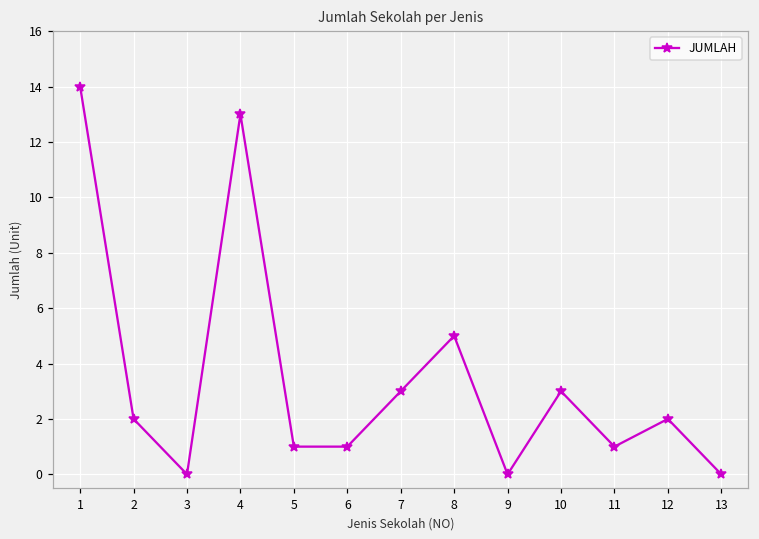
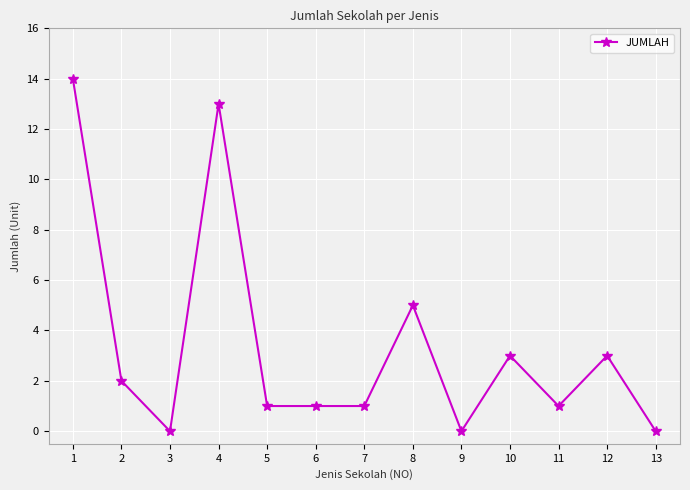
7: 3 -> 1
12: 2 -> 3
